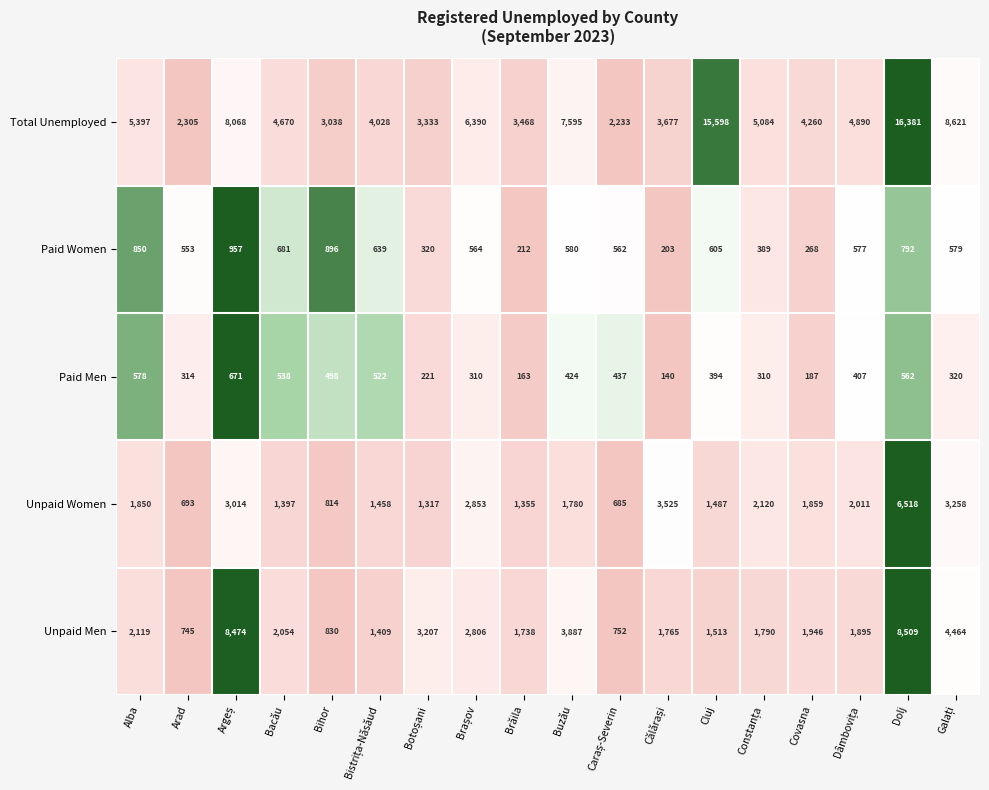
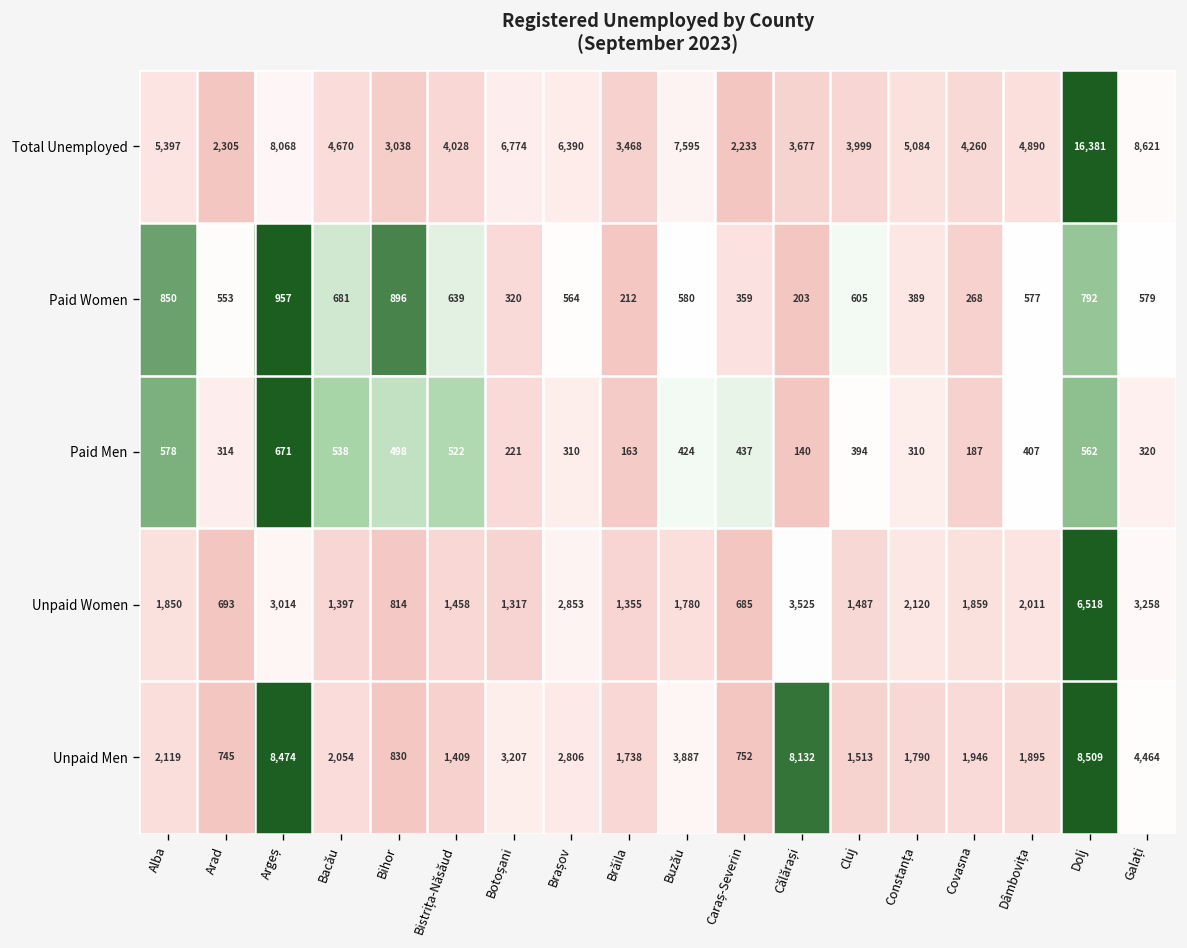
Total Unemployed, Botoșani: 3,333 -> 6,774
Total Unemployed, Cluj: 15,598 -> 3,999
Paid Women, Caraș-Severin: 562 -> 359
Unpaid Men, Călărași: 1,765 -> 8,132
